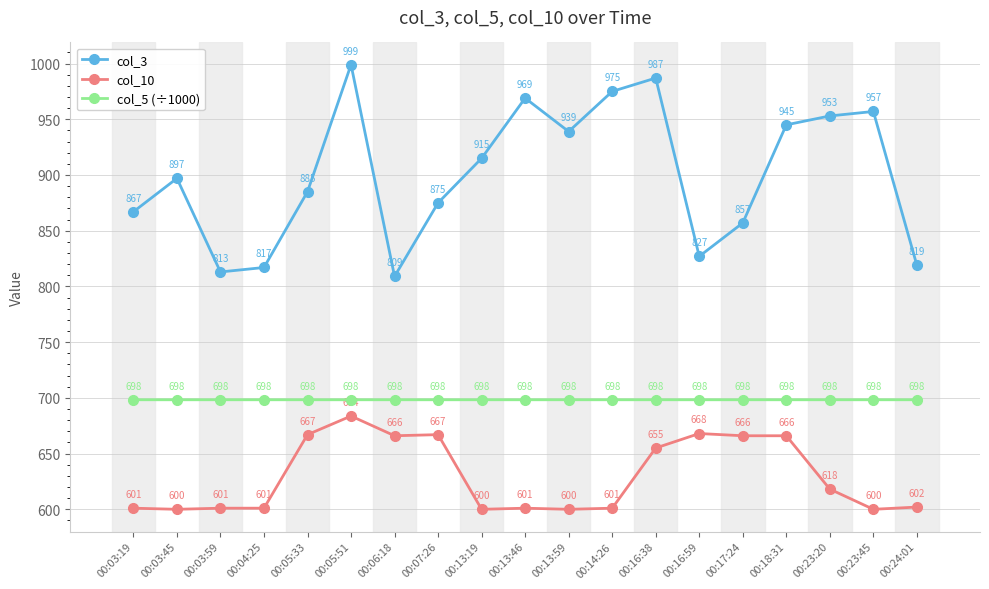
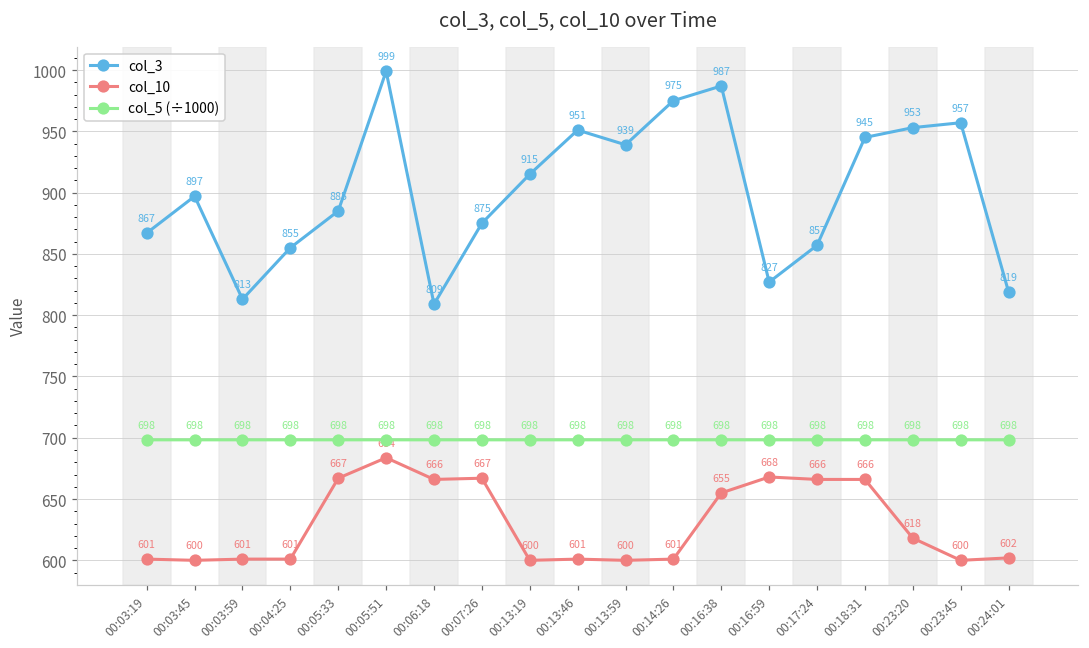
col_3, 00:04:25: 817 -> 855
col_3, 00:13:46: 969 -> 951
